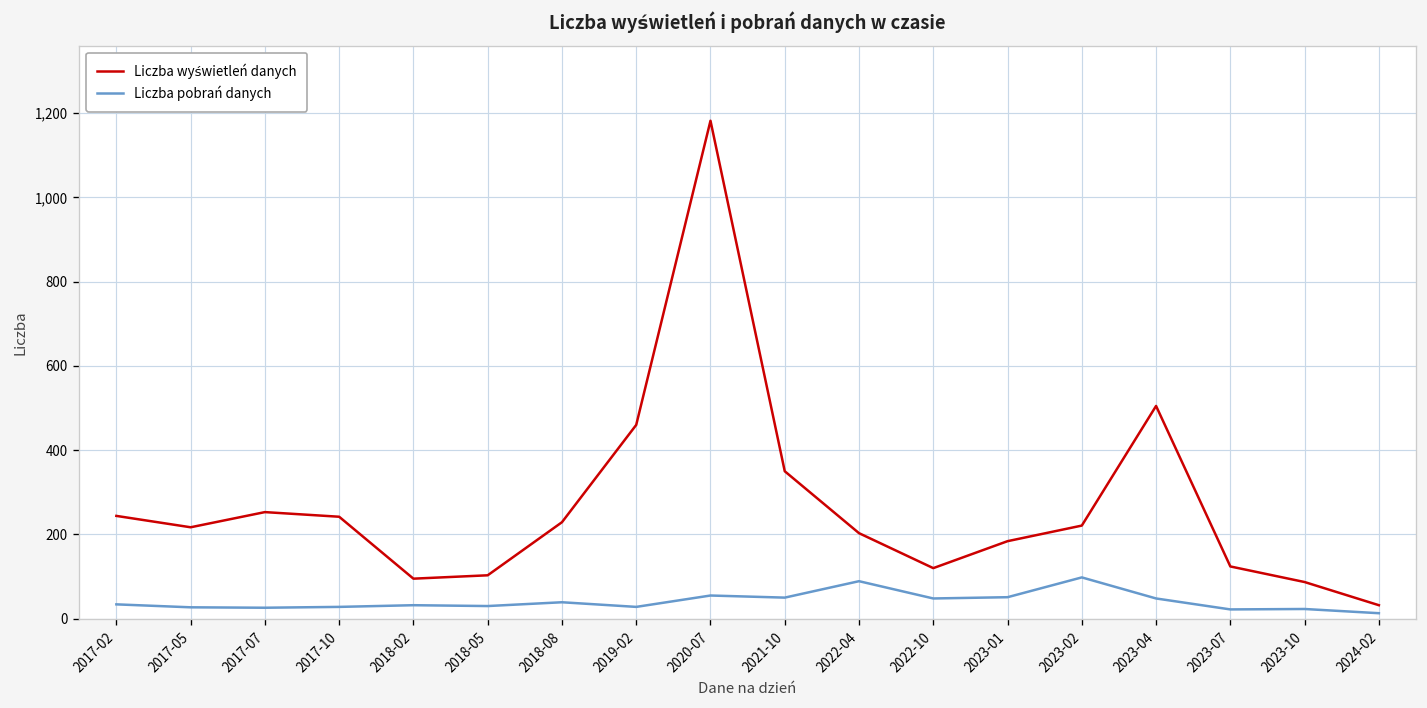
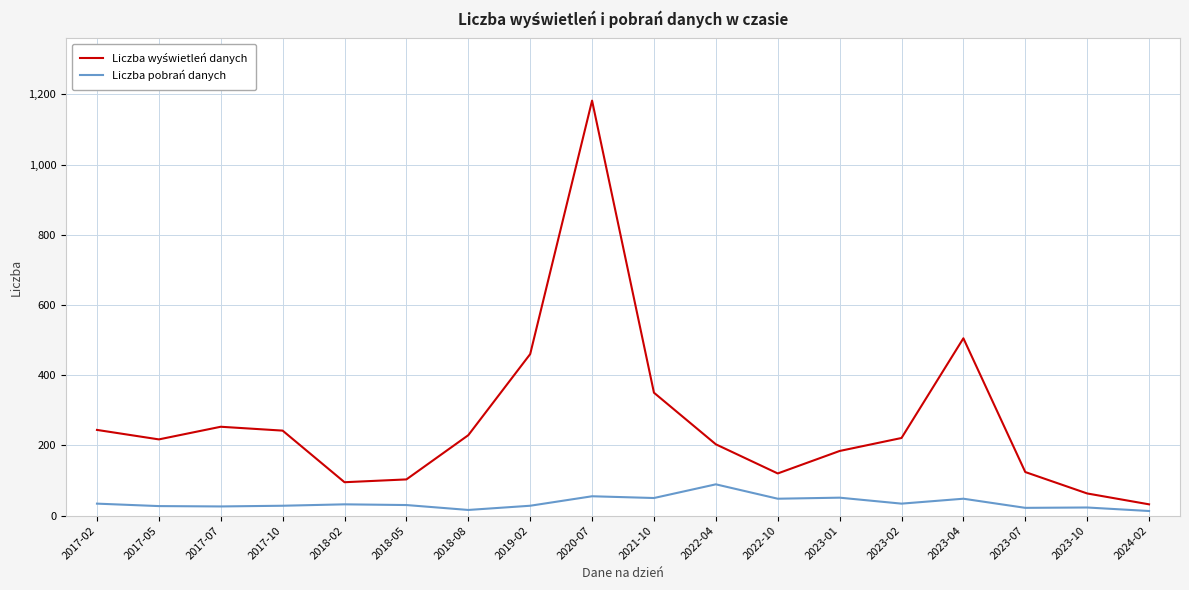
Liczba pobrań danych, 2018-08: 40 -> 20
Liczba pobrań danych, 2023-02: 100 -> 30
Liczba wyświetleń danych, 2023-10: 90 -> 60
